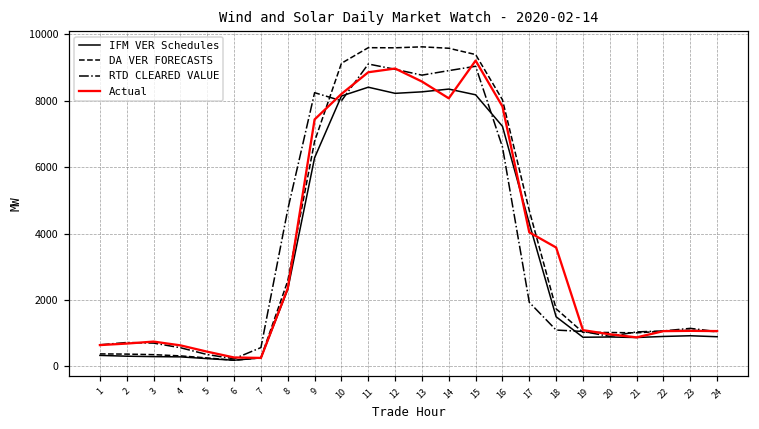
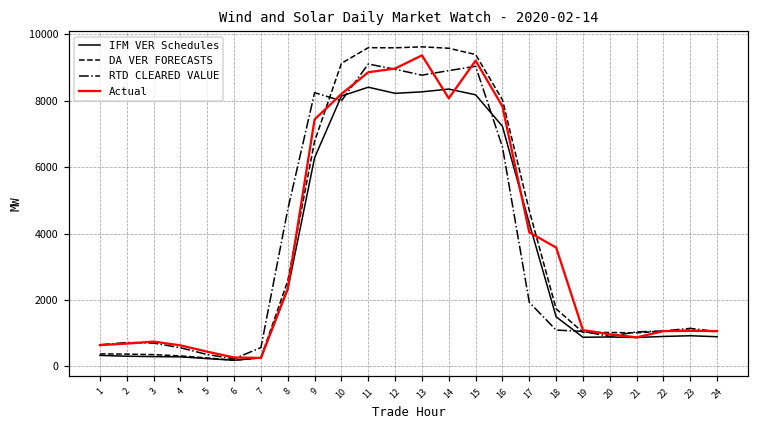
Actual, 13: 8600 -> 9400
